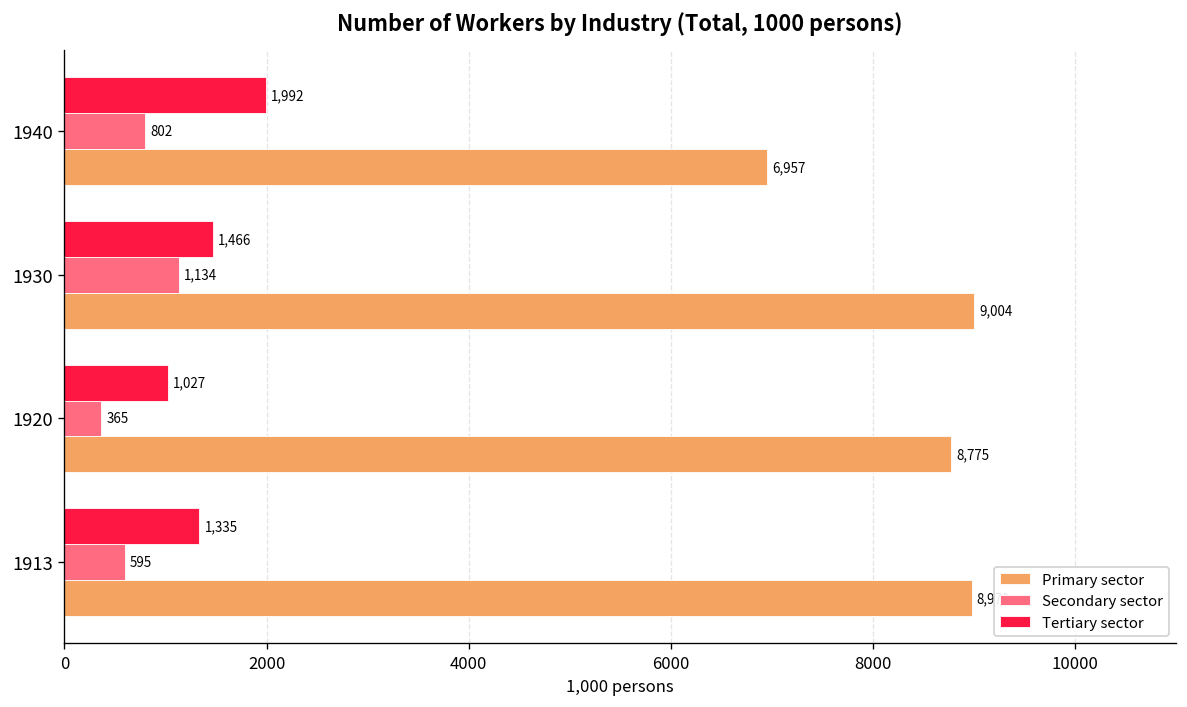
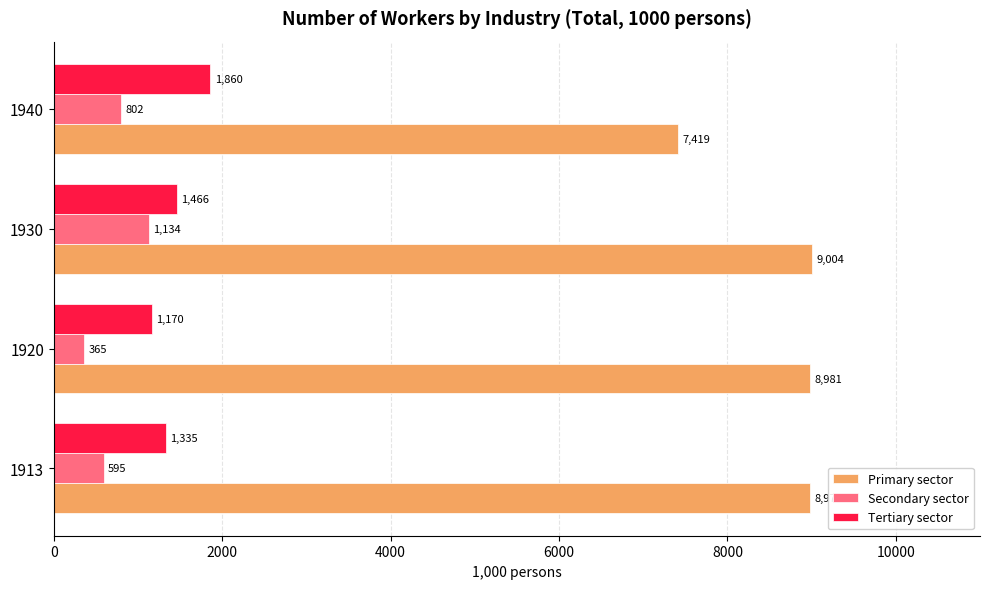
Tertiary sector, 1940: 1,992 -> 1,860
Primary sector, 1940: 6,957 -> 7,419
Tertiary sector, 1920: 1,027 -> 1,170
Primary sector, 1920: 8,775 -> 8,981
